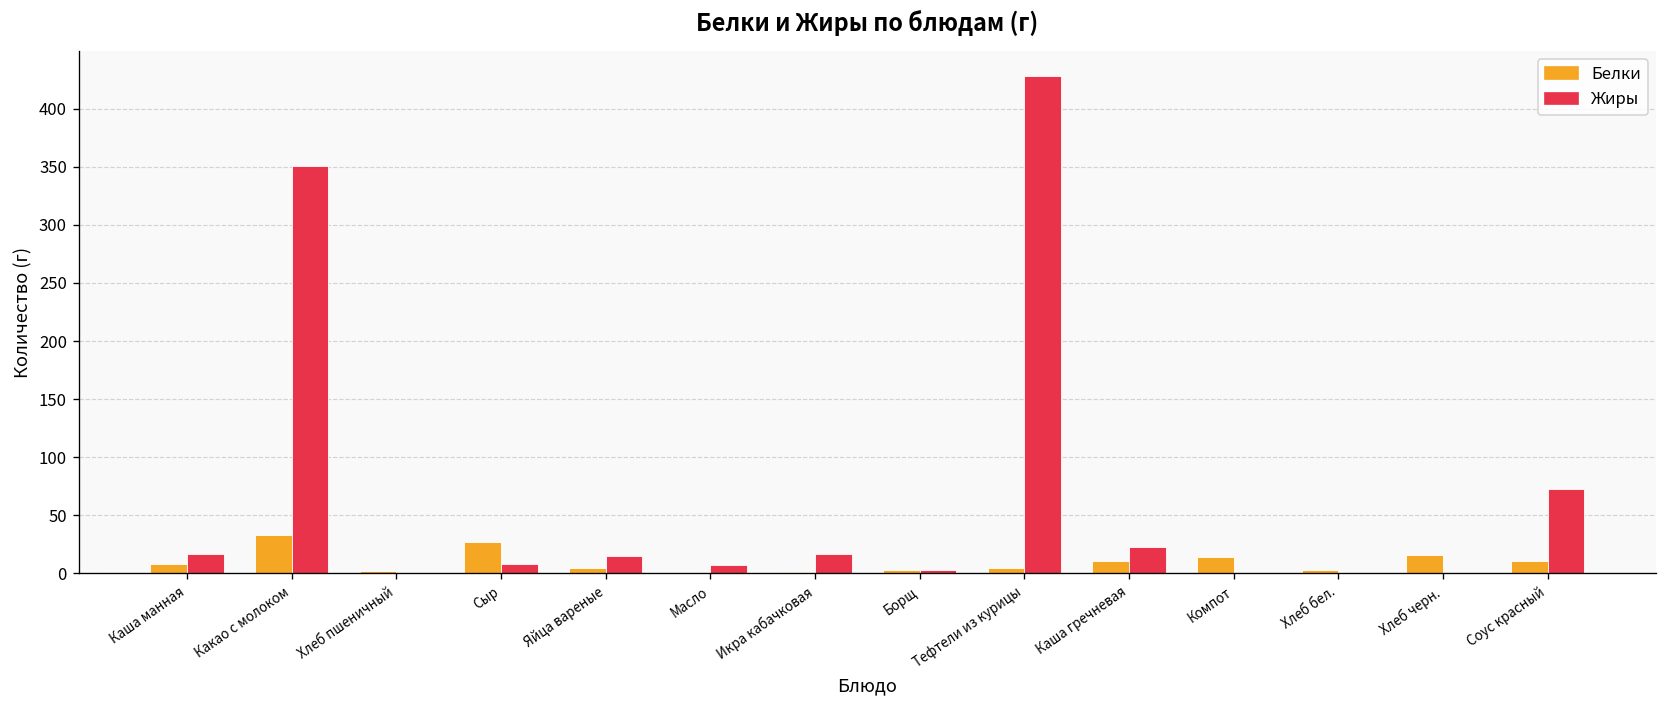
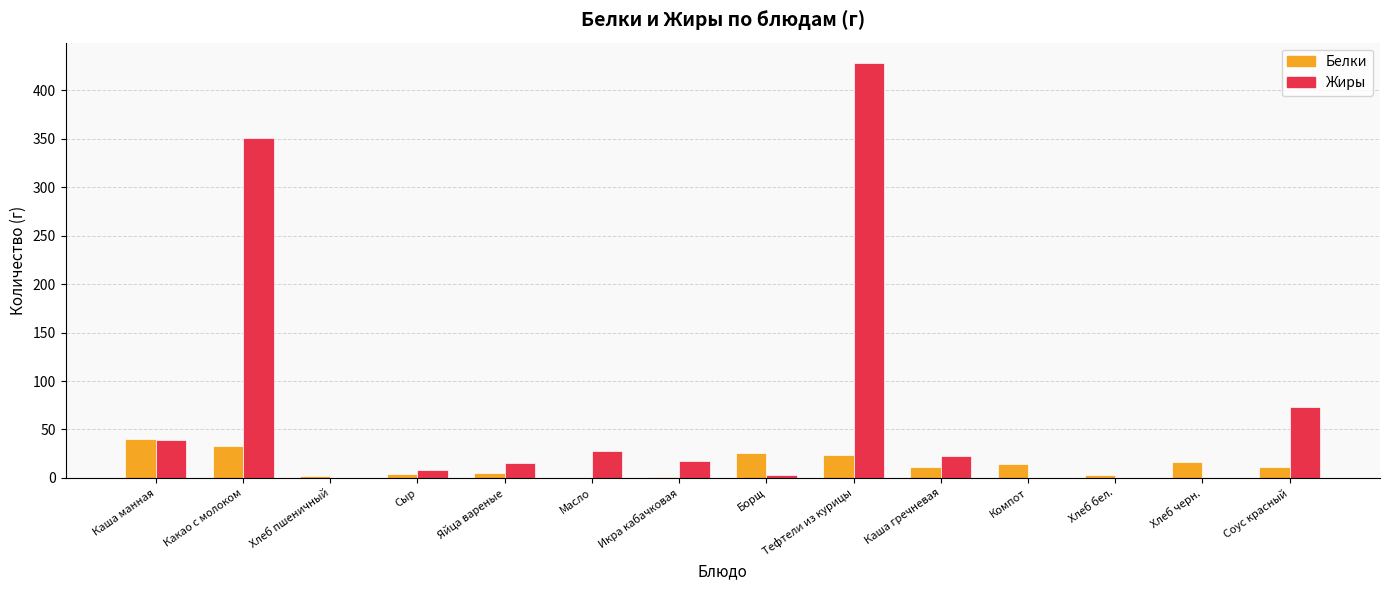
Белки, Каша манная: 10 -> 40
Жиры, Каша манная: 20 -> 40
Белки, Сыр: 30 -> 0
Жиры, Масло: 10 -> 30
Белки, Борщ: 0 -> 30
Белки, Тефтели из курицы: 10 -> 20
